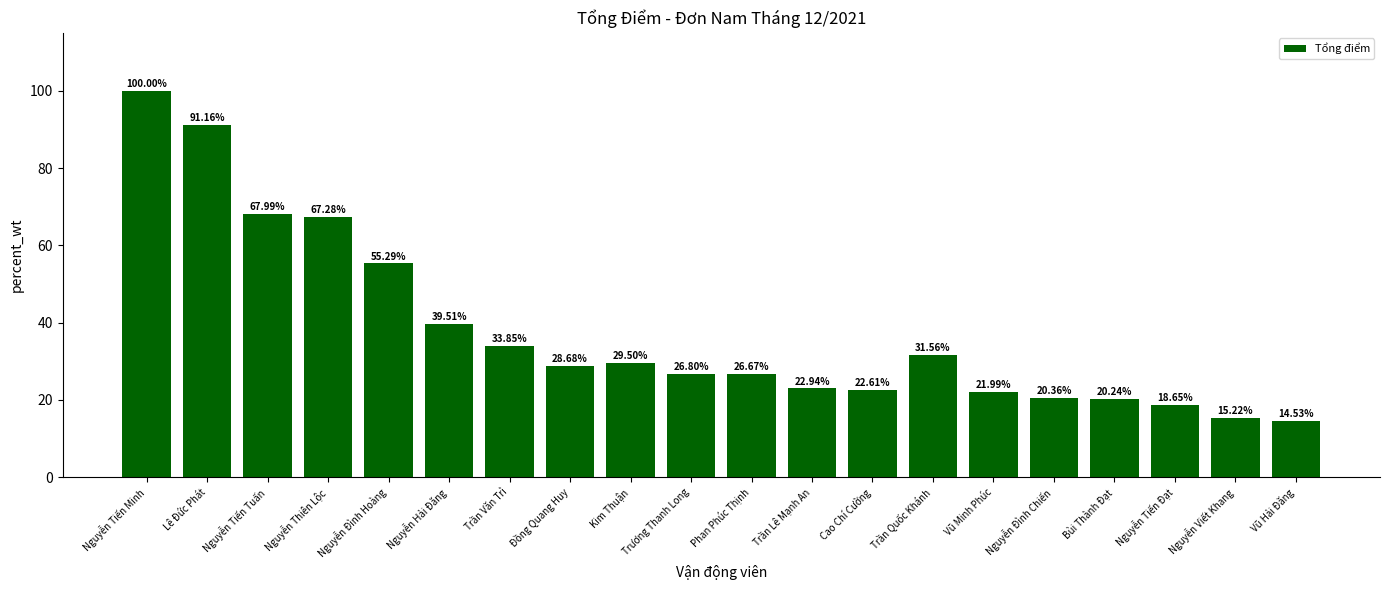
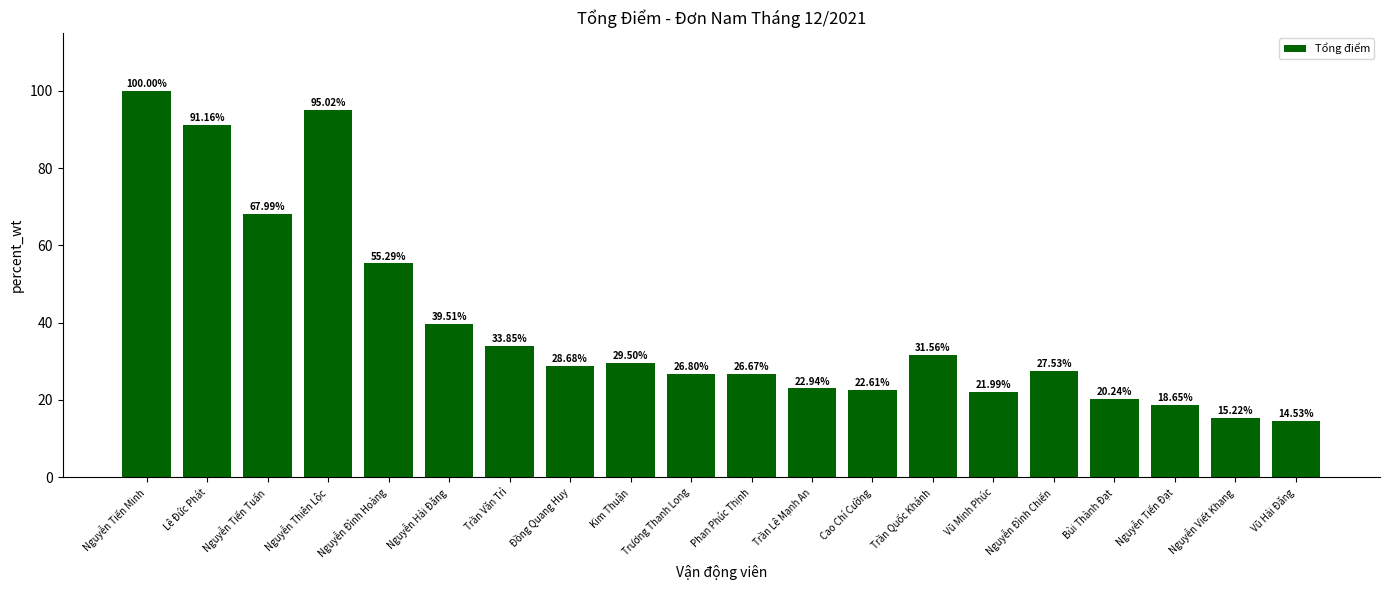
Nguyễn Thiên Lộc: 67.28% -> 95.02%
Nguyễn Đình Chiến: 20.36% -> 27.53%
